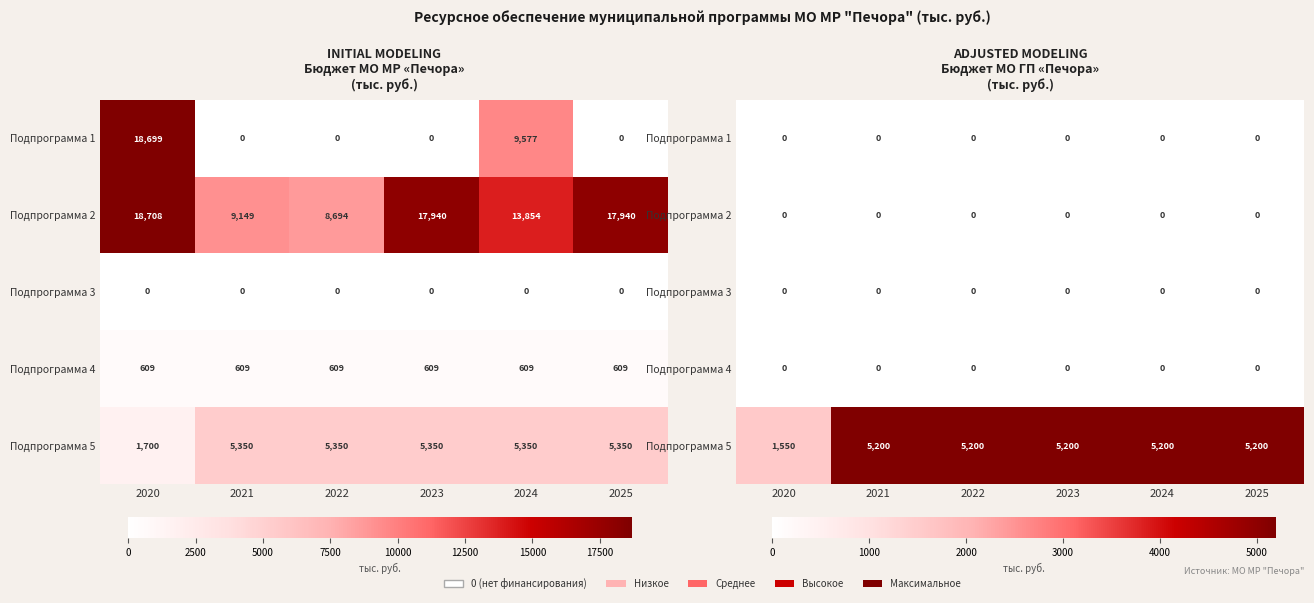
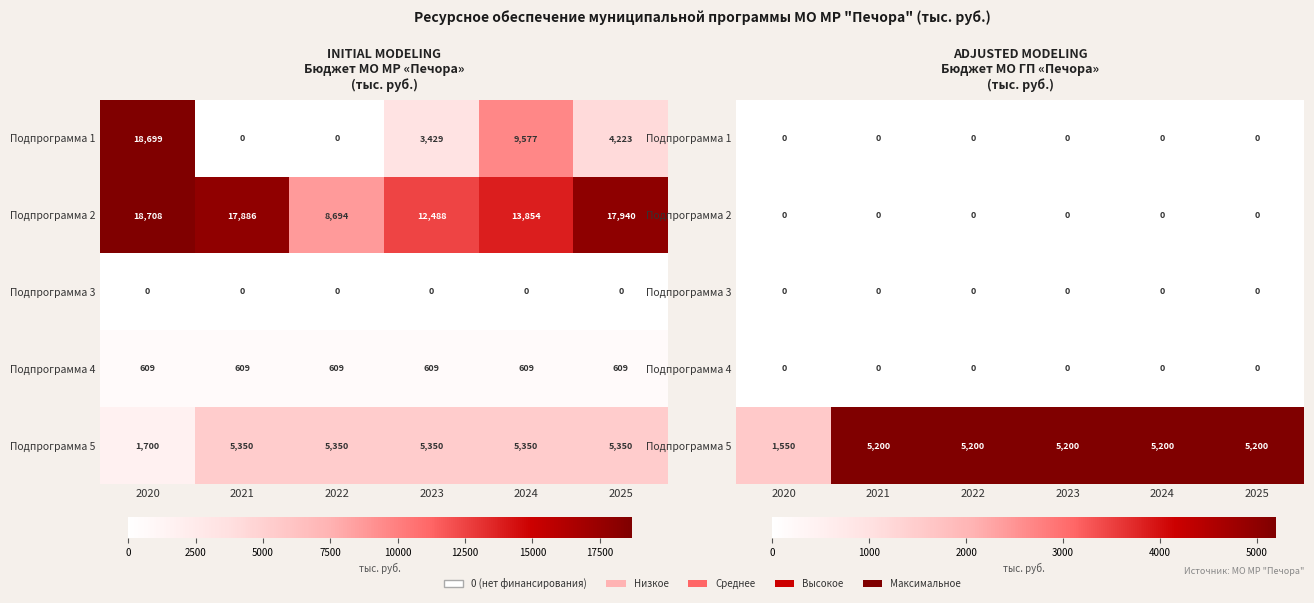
INITIAL MODELING Бюджет МО МР «Печора» (тыс. руб.), Подпрограмма 1, 2023: 0 -> 3,429
INITIAL MODELING Бюджет МО МР «Печора» (тыс. руб.), Подпрограмма 1, 2025: 0 -> 4,223
INITIAL MODELING Бюджет МО МР «Печора» (тыс. руб.), Подпрограмма 2, 2021: 9,149 -> 17,886
INITIAL MODELING Бюджет МО МР «Печора» (тыс. руб.), Подпрограмма 2, 2023: 17,940 -> 12,488
